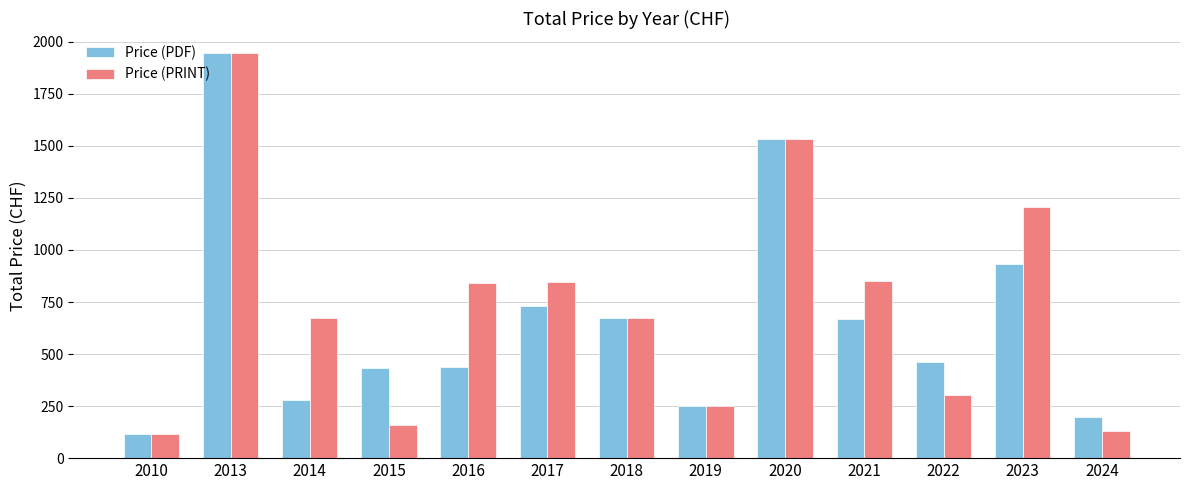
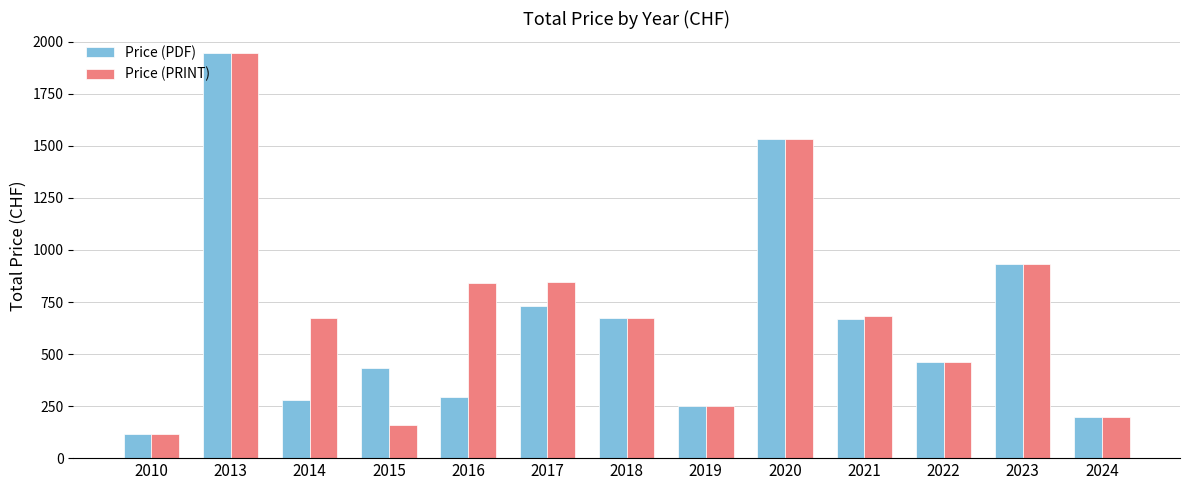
Price (PDF), 2016: 440 -> 300
Price (PRINT), 2021: 850 -> 680
Price (PRINT), 2022: 300 -> 460
Price (PRINT), 2023: 1210 -> 940
Price (PRINT), 2024: 130 -> 200
